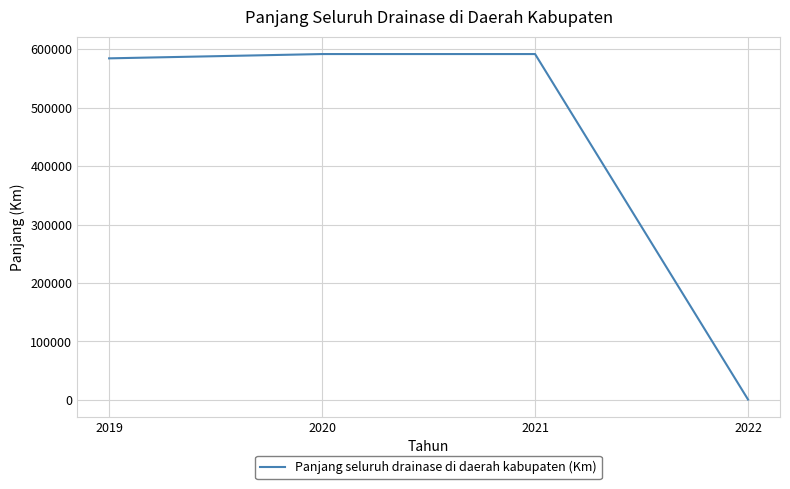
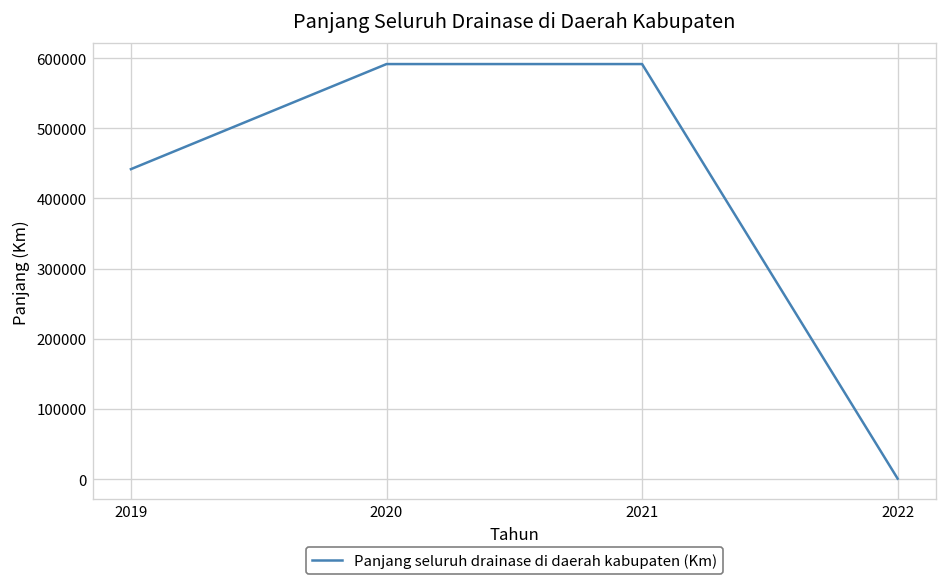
2019: 580000 -> 440000
